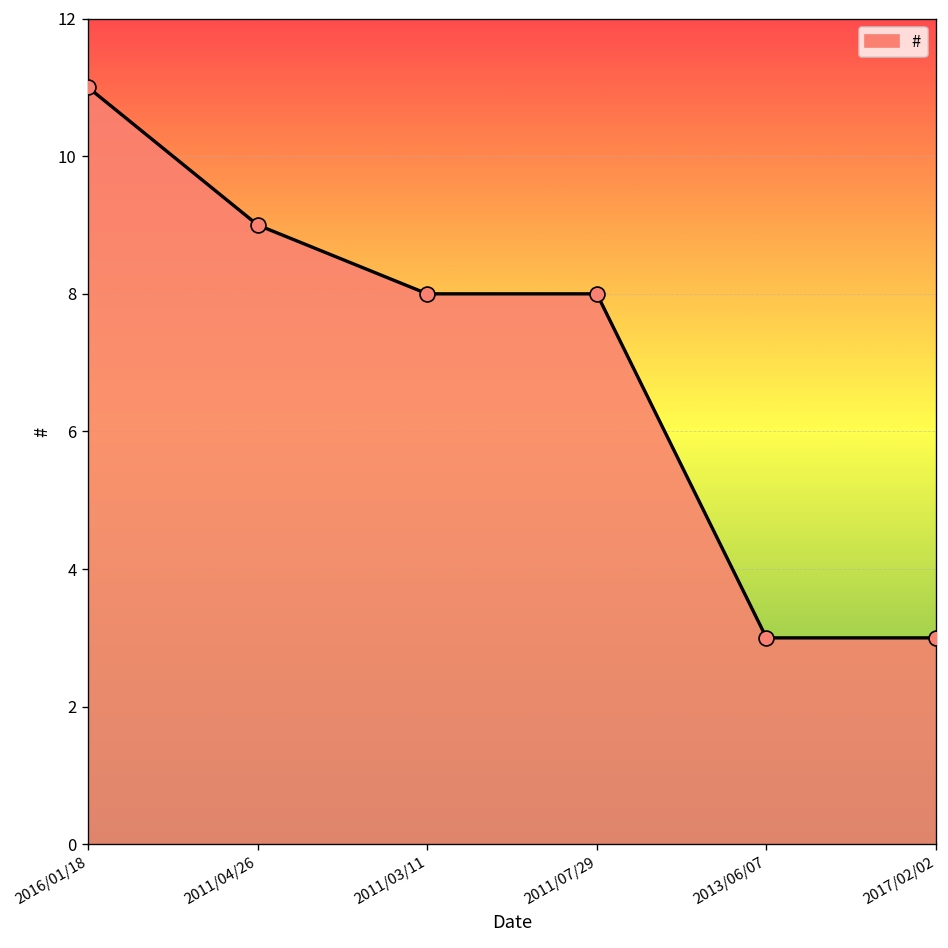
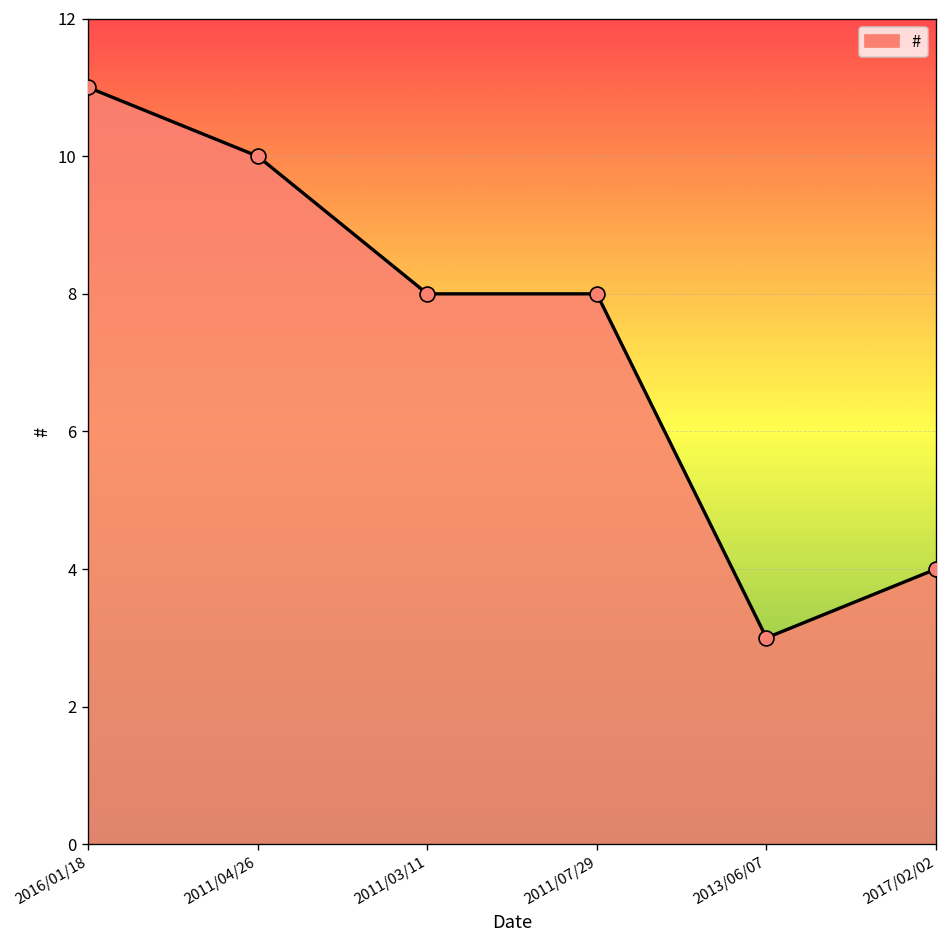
2011/04/26: 9 -> 10
2017/02/02: 3 -> 4
